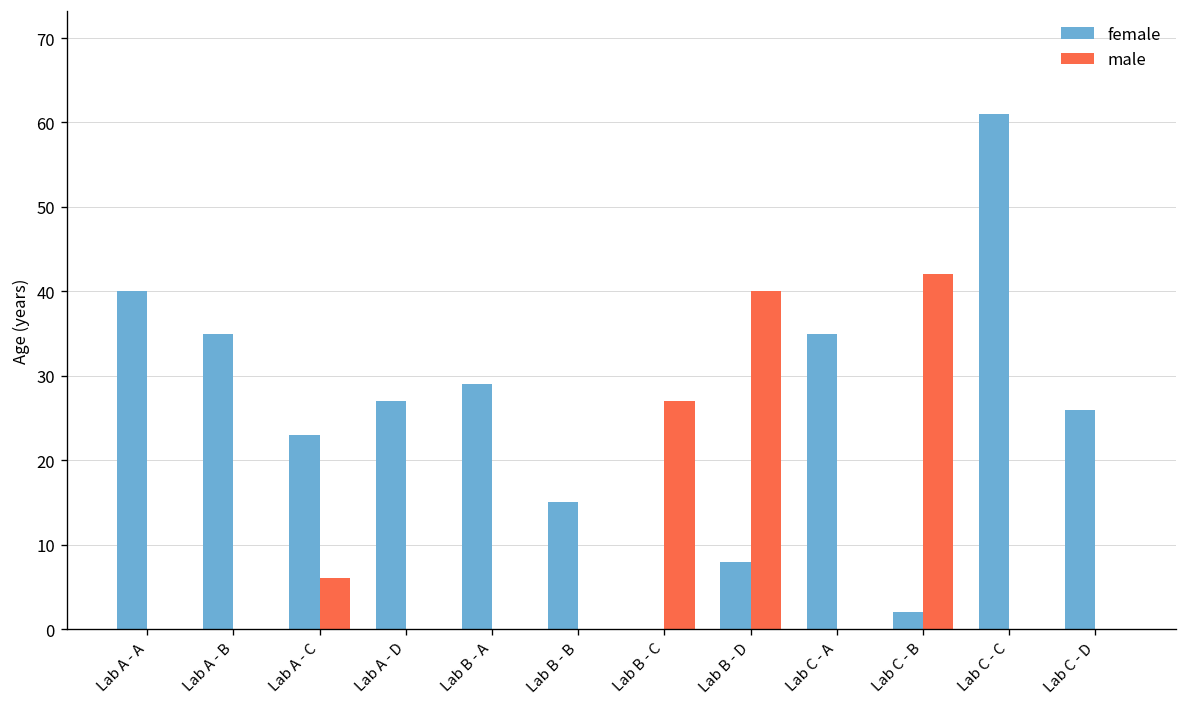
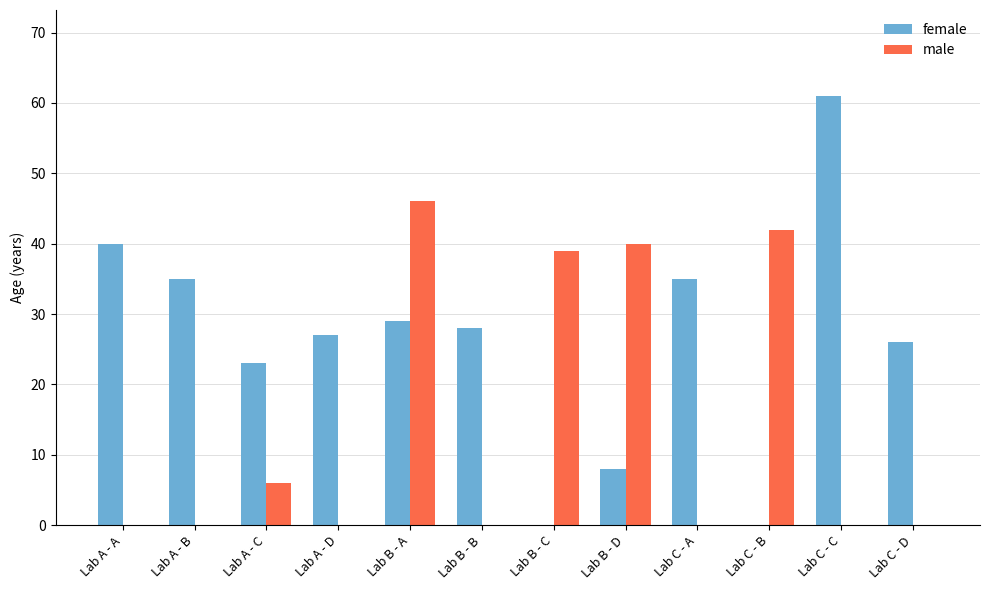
male, Lab B - A: 0 -> 46
female, Lab B - B: 15 -> 28
male, Lab B - C: 27 -> 39
female, Lab C - B: 2 -> 0
